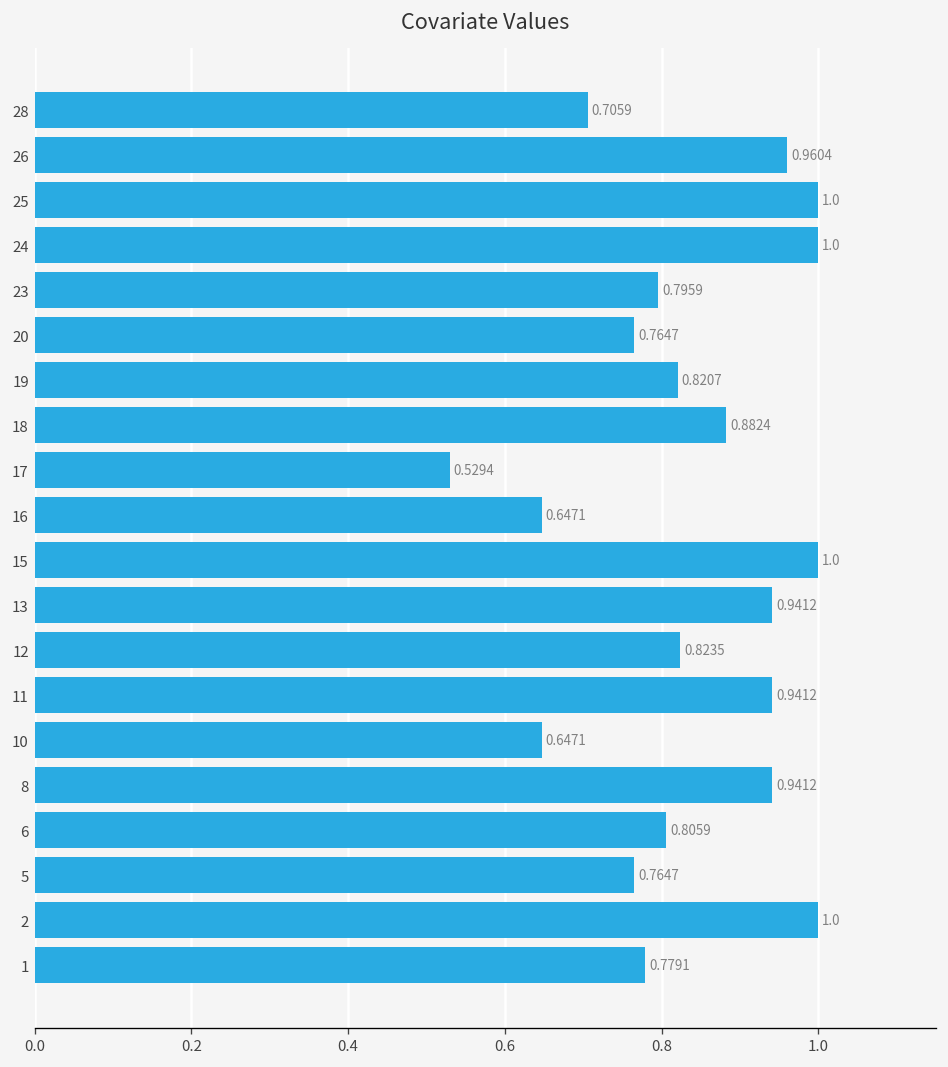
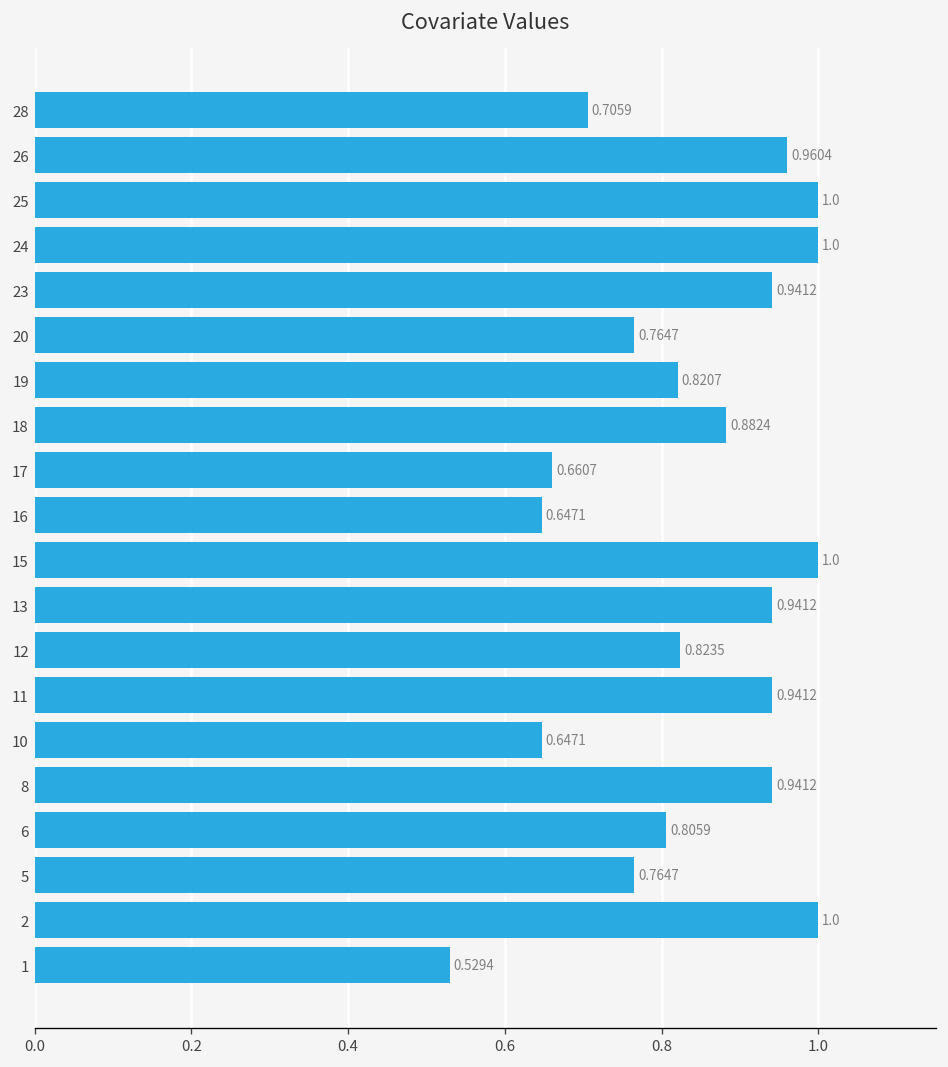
23: 0.7959 -> 0.9412
17: 0.5294 -> 0.6607
1: 0.7791 -> 0.5294
